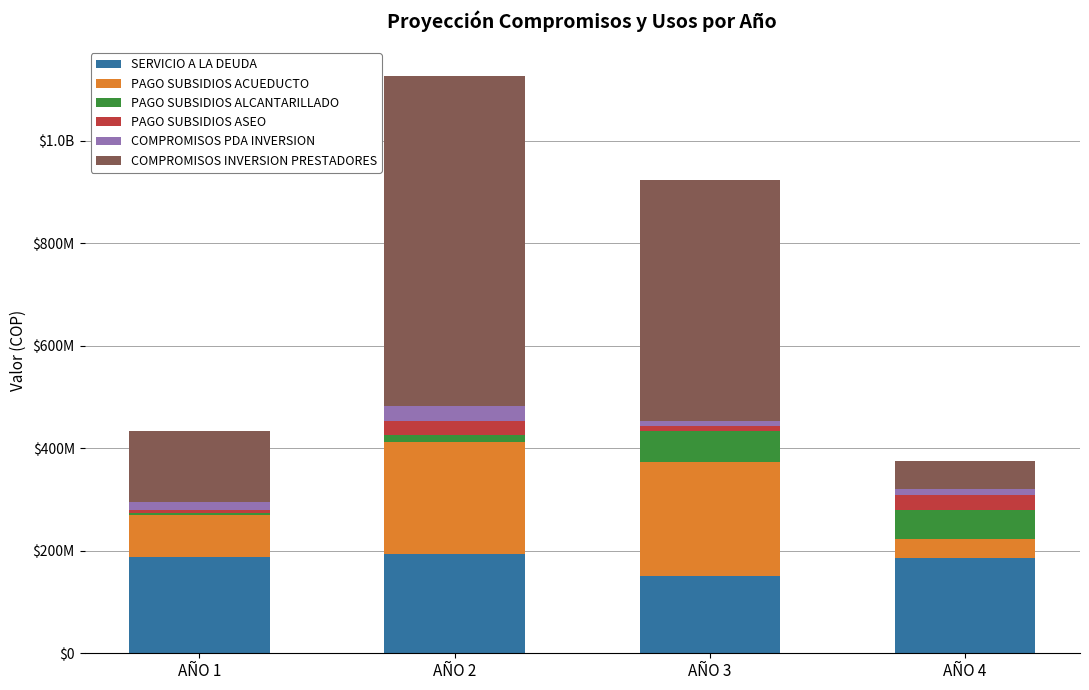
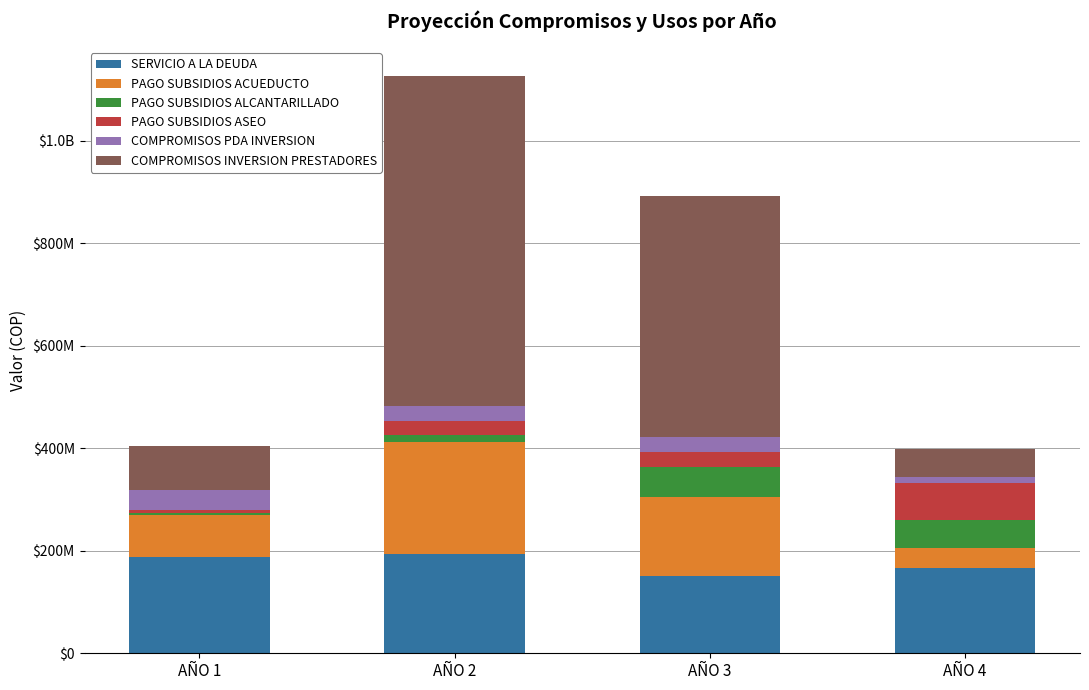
COMPROMISOS PDA INVERSION, AÑO 1: $10000000 -> $40000000
COMPROMISOS INVERSION PRESTADORES, AÑO 1: $140000000 -> $80000000
PAGO SUBSIDIOS ACUEDUCTO, AÑO 3: $220000000 -> $160000000
PAGO SUBSIDIOS ASEO, AÑO 3: $10000000 -> $30000000
COMPROMISOS PDA INVERSION, AÑO 3: $10000000 -> $30000000
SERVICIO A LA DEUDA, AÑO 4: $180000000 -> $170000000
PAGO SUBSIDIOS ASEO, AÑO 4: $30000000 -> $70000000
